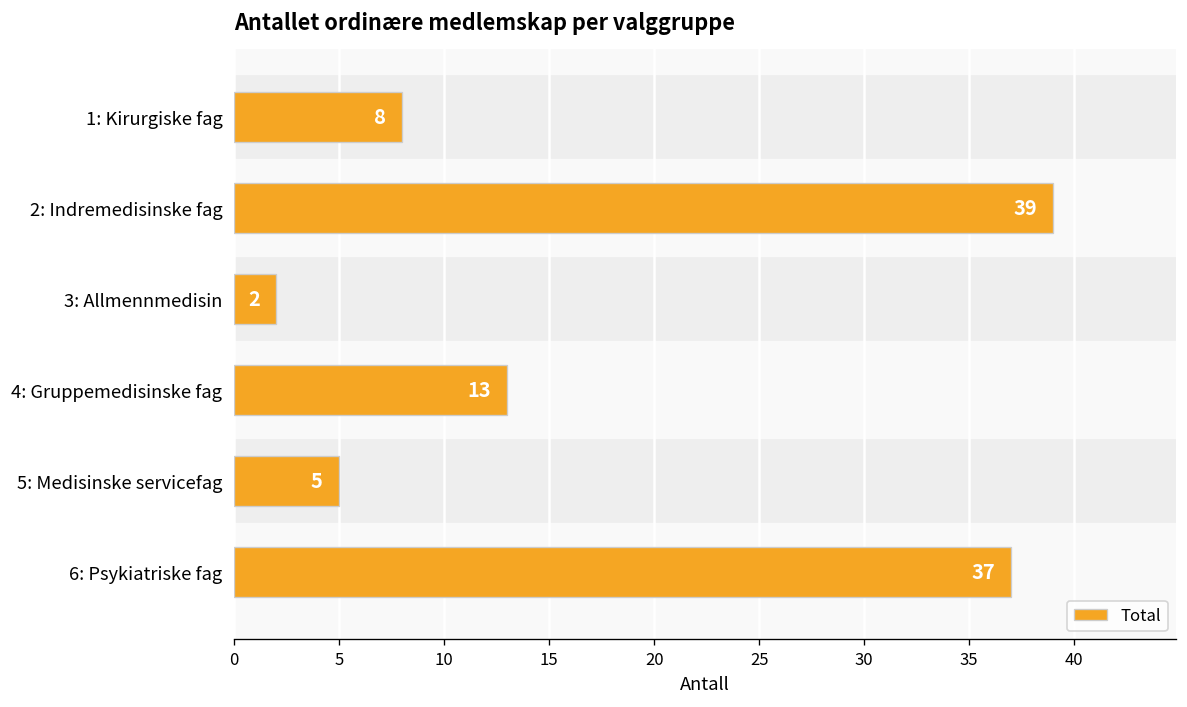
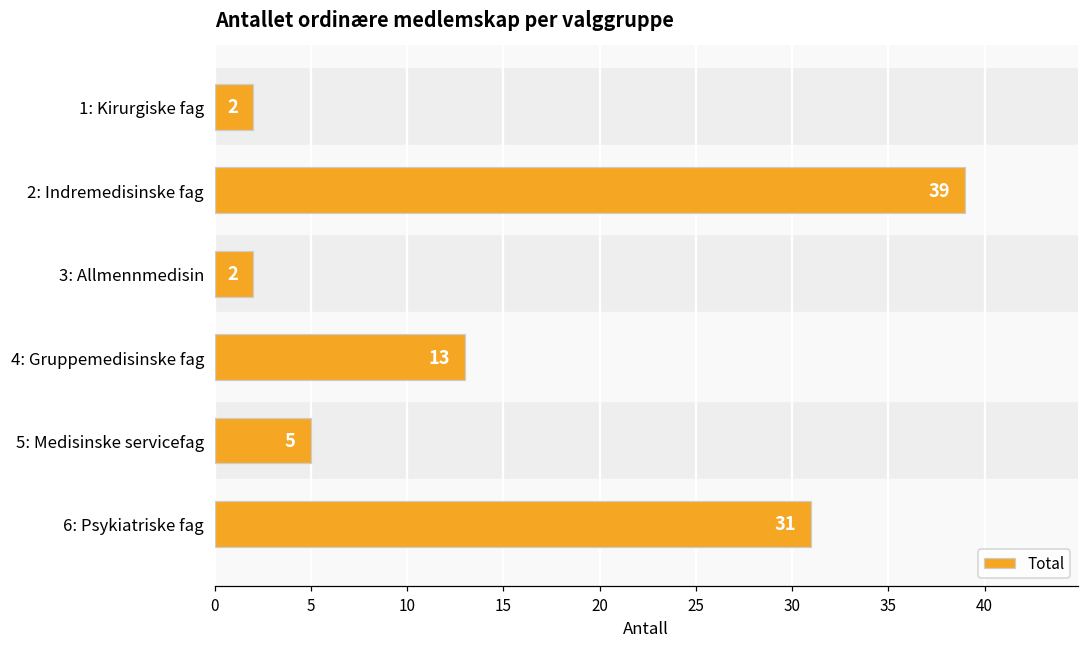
1: Kirurgiske fag: 8 -> 2
6: Psykiatriske fag: 37 -> 31
